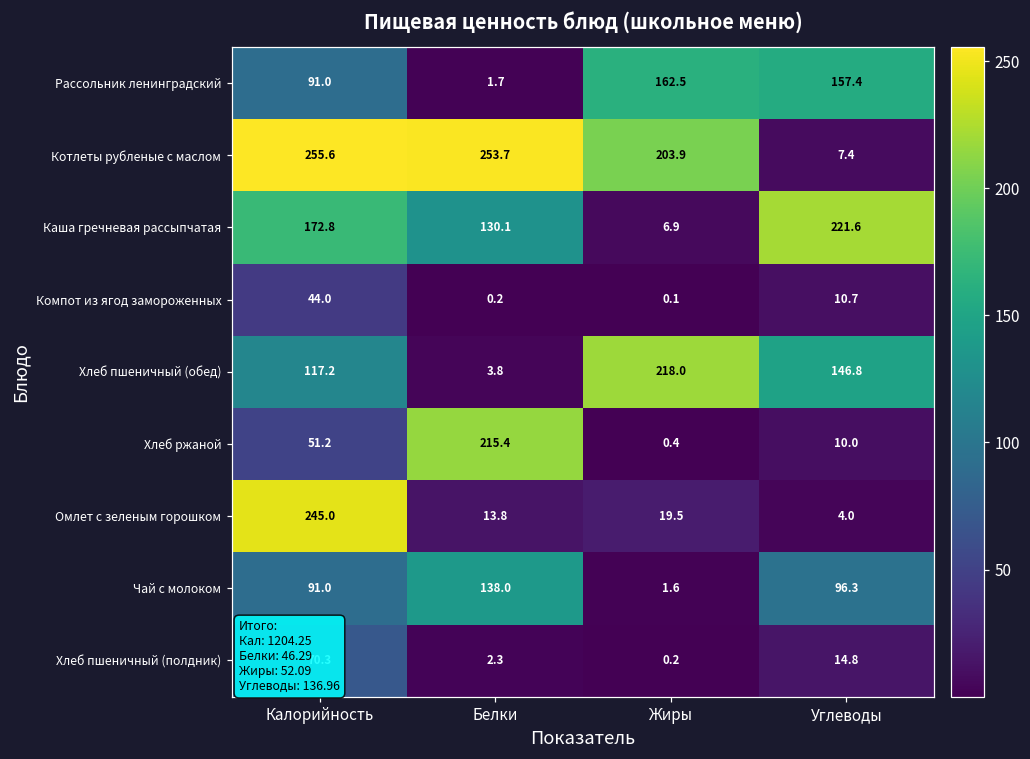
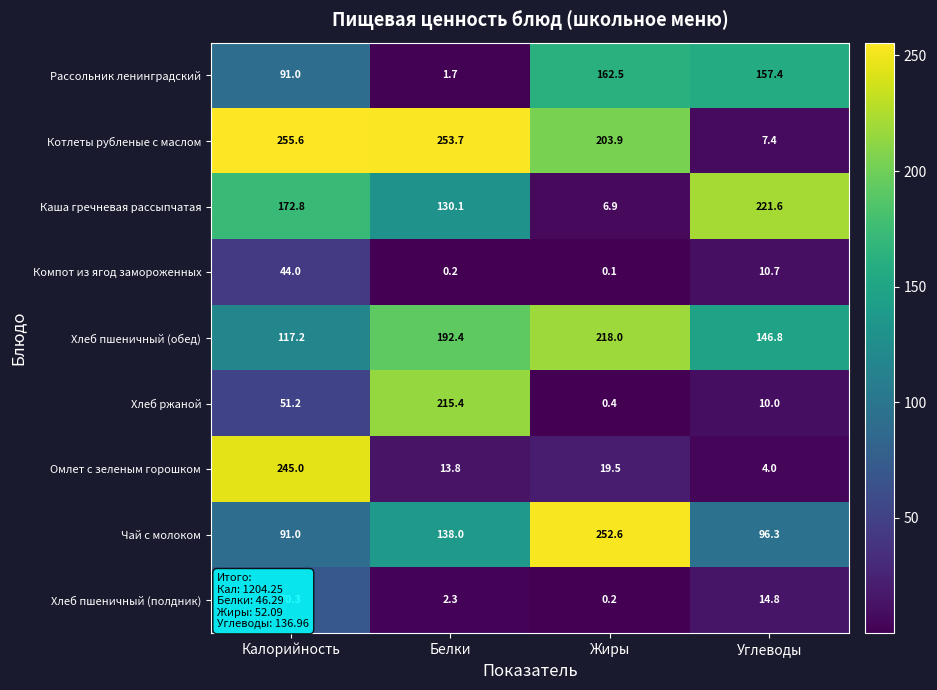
Хлеб пшеничный (обед), Белки: 3.8 -> 192.4
Чай с молоком, Жиры: 1.6 -> 252.6
